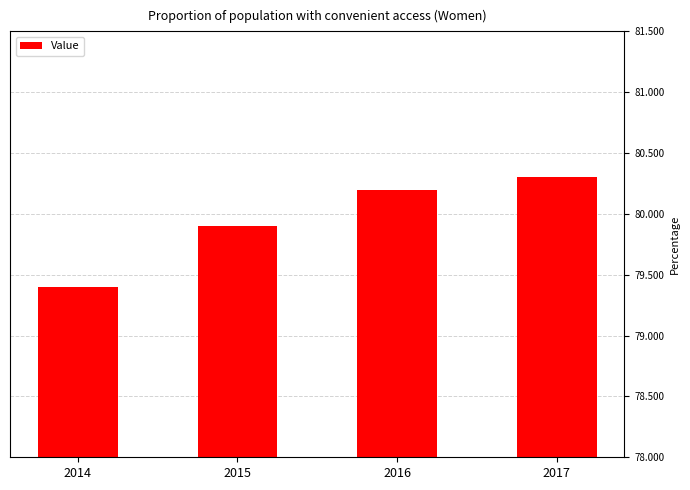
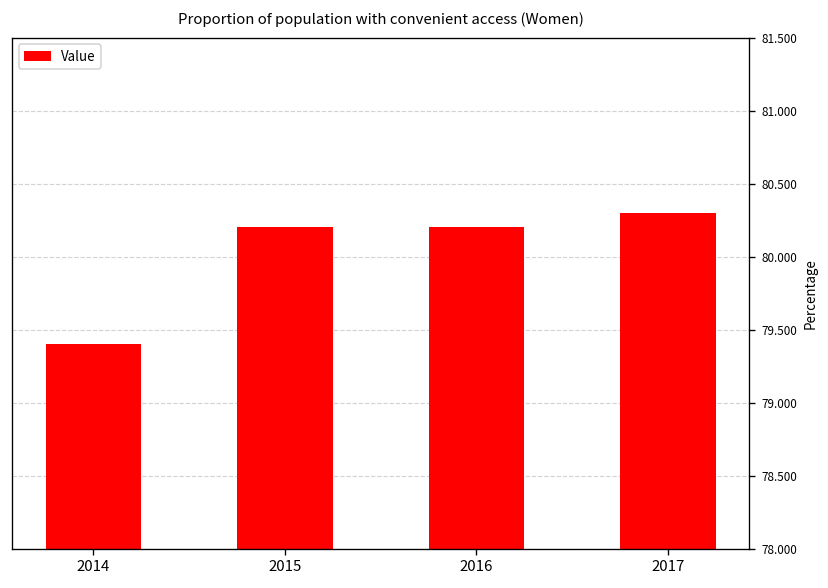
2015: 79.9 -> 80.2
